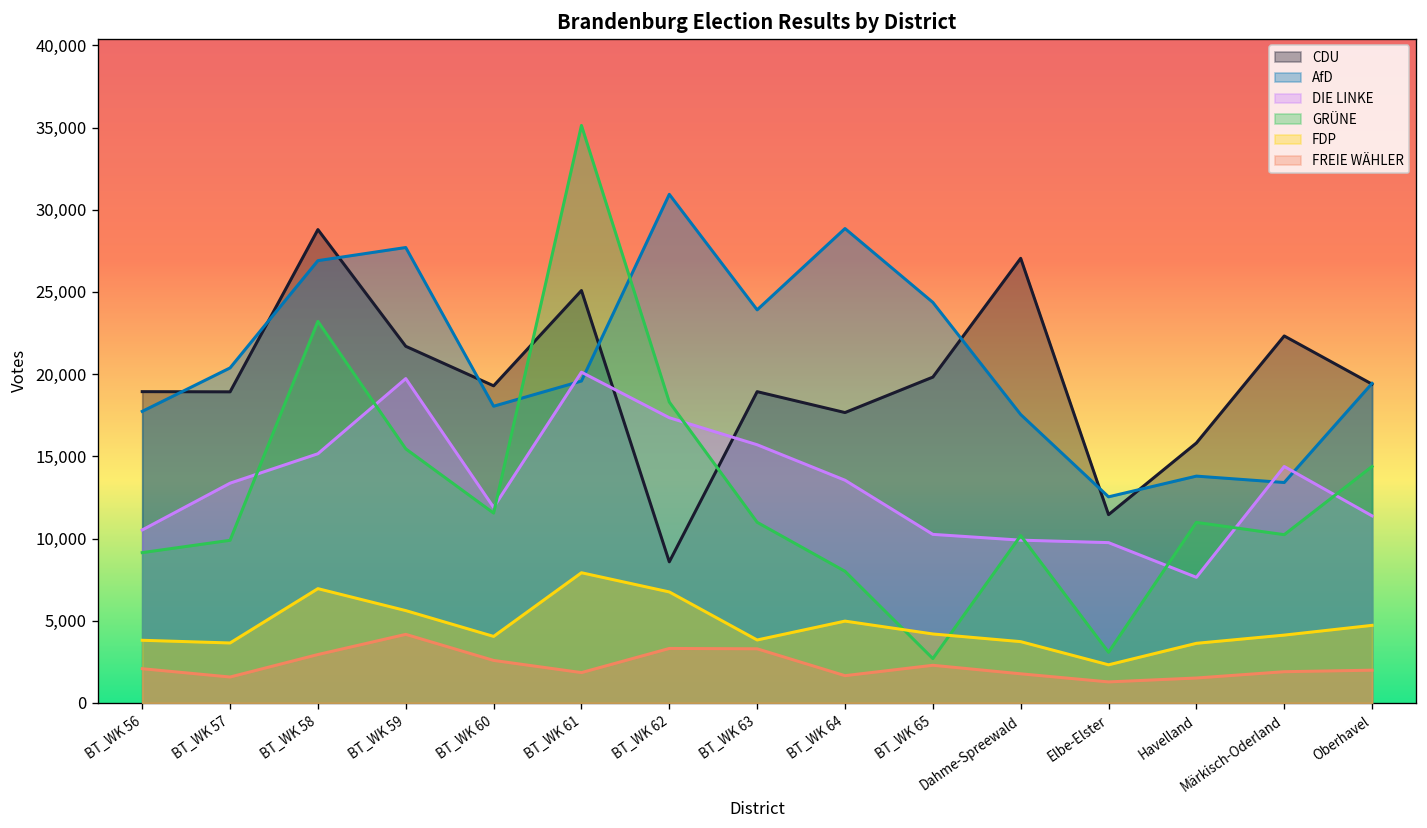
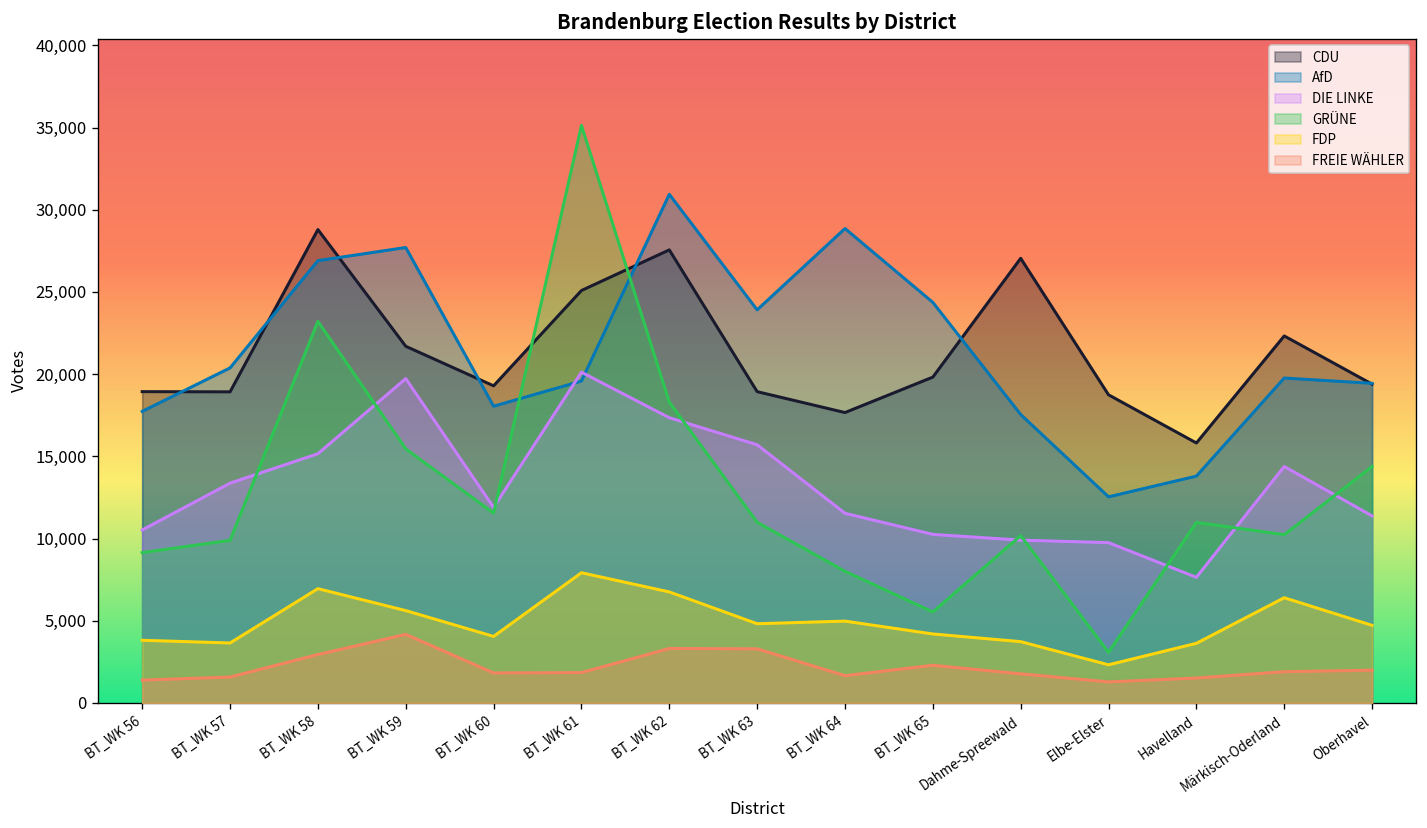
FREIE WÄHLER, BT_WK 56: 2,100 -> 1,400
FREIE WÄHLER, BT_WK 60: 2,600 -> 1,800
CDU, BT_WK 62: 8,600 -> 27,600
FDP, BT_WK 63: 3,800 -> 4,800
DIE LINKE, BT_WK 64: 13,500 -> 11,500
GRÜNE, BT_WK 65: 2,700 -> 5,500
CDU, Elbe-Elster: 11,500 -> 18,700
AfD, Märkisch-Oderland: 13,400 -> 19,800
FDP, Märkisch-Oderland: 4,100 -> 6,400
